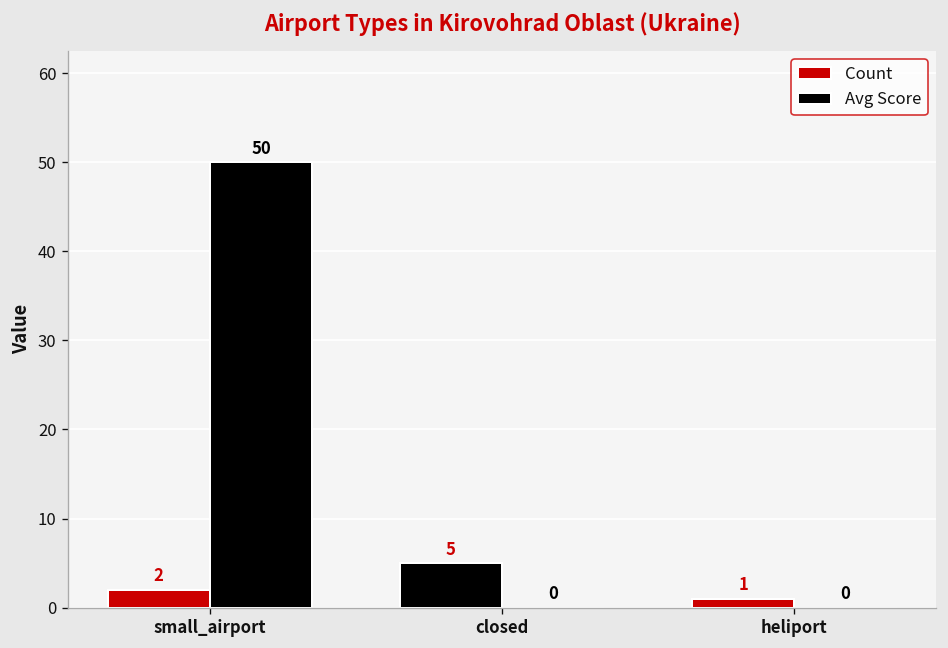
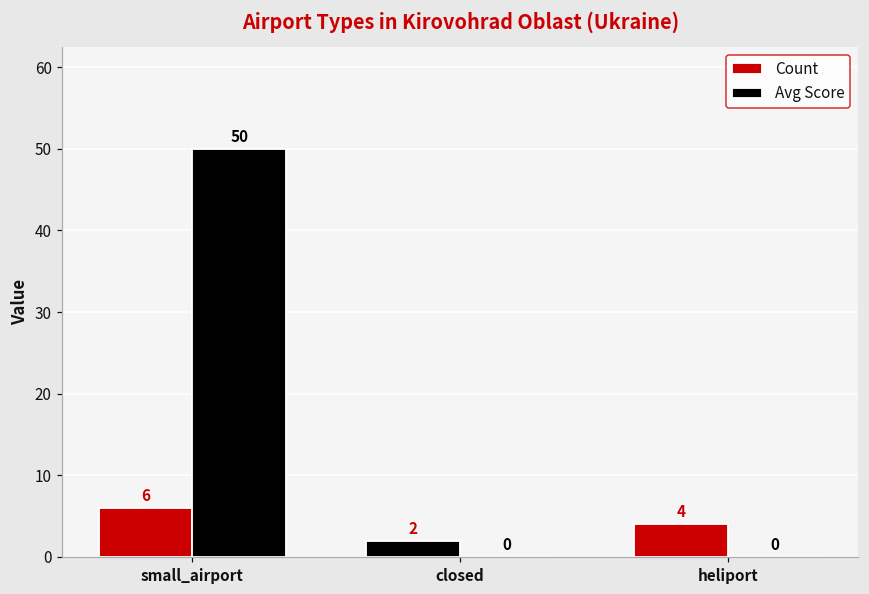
Count, small_airport: 2 -> 6
Count, closed: 5 -> 2
Count, heliport: 1 -> 4
